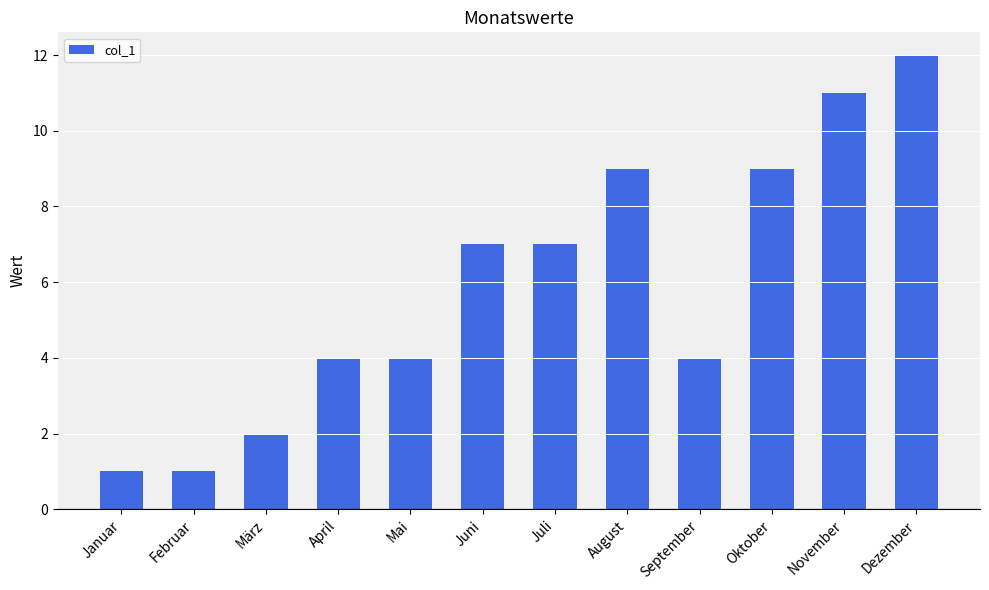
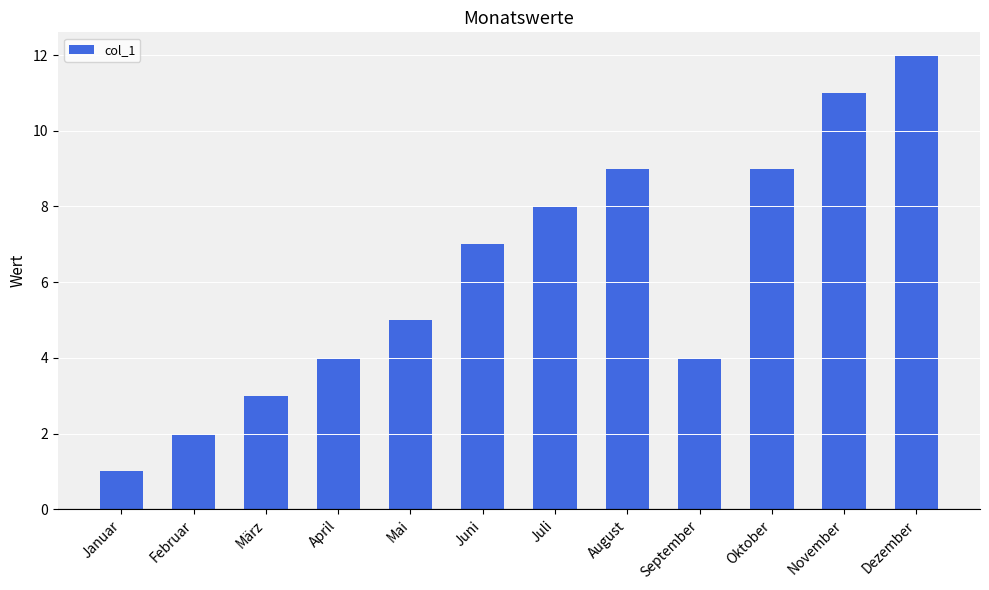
Februar: 1 -> 2
März: 2 -> 3
Mai: 4 -> 5
Juli: 7 -> 8
